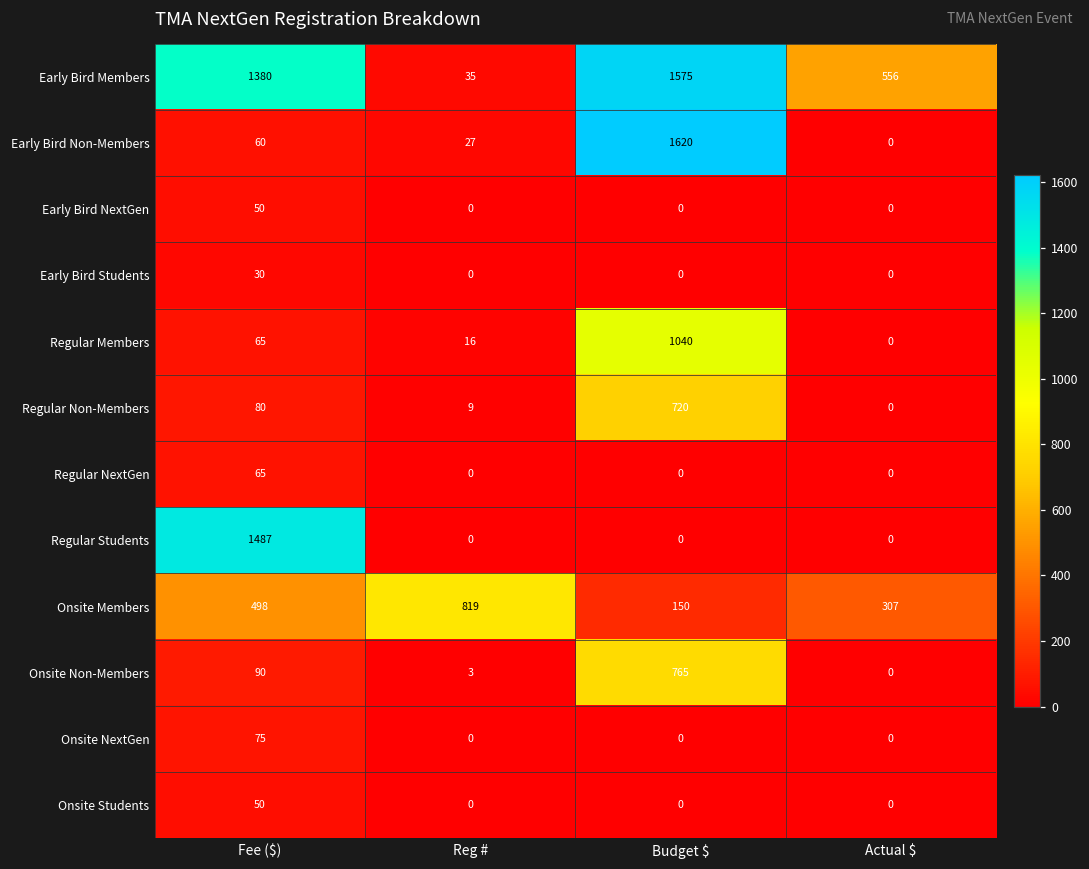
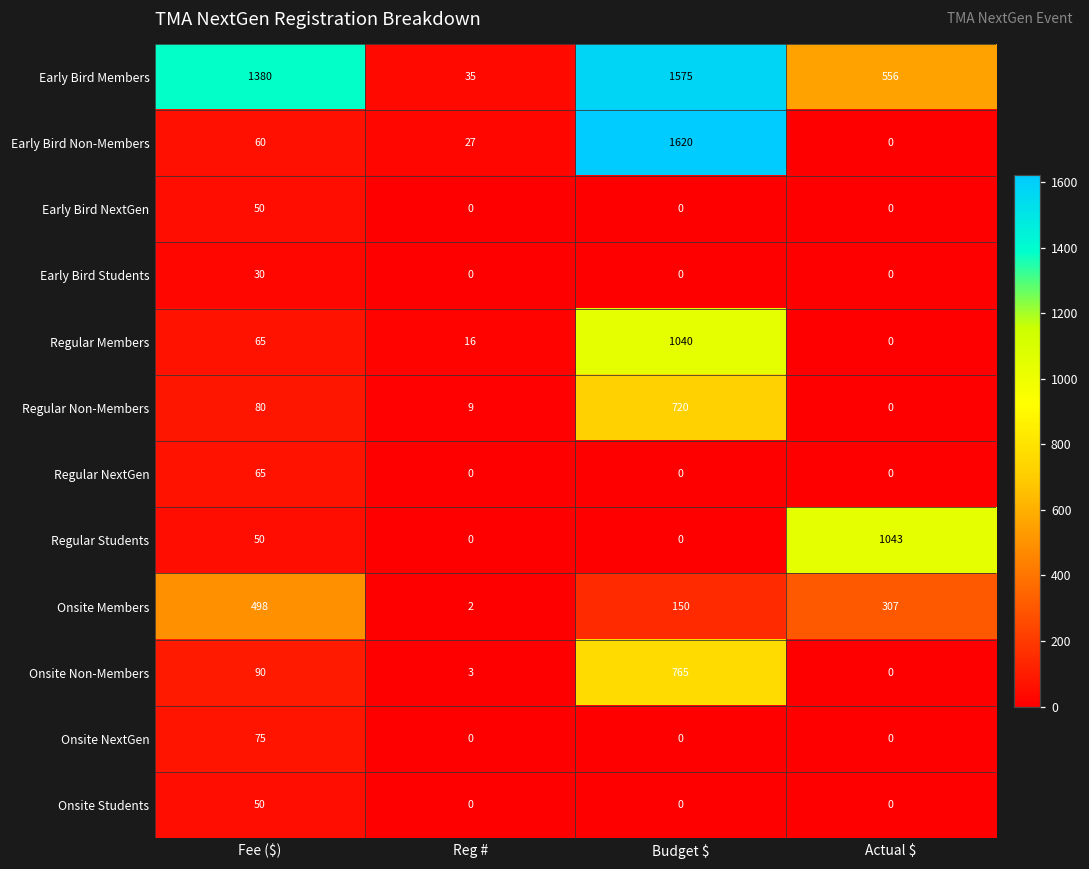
Regular Students, Fee ($): 1487 -> 50
Regular Students, Actual $: 0 -> 1043
Onsite Members, Reg #: 819 -> 2
